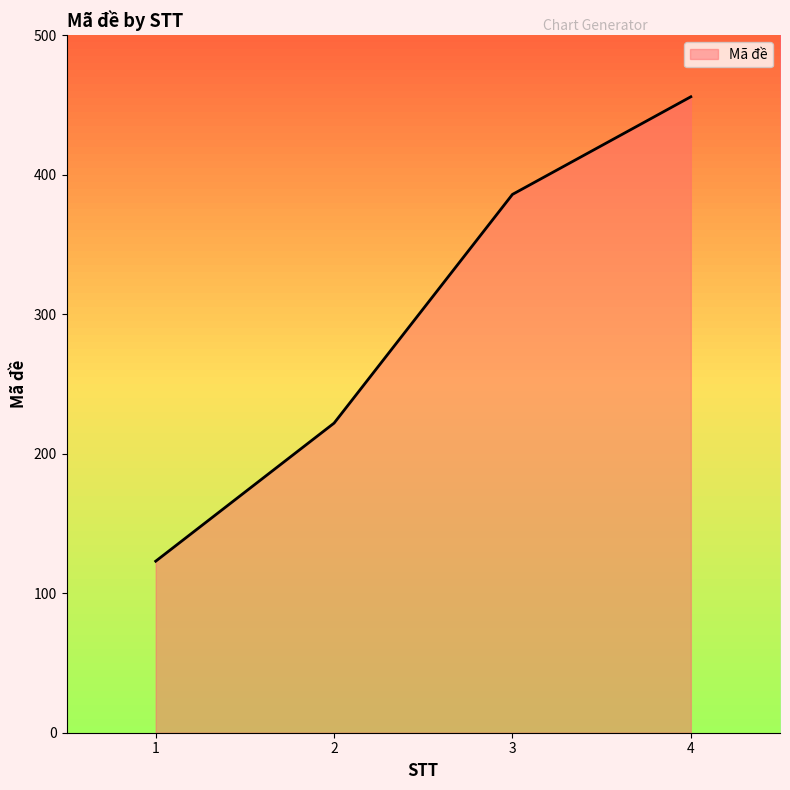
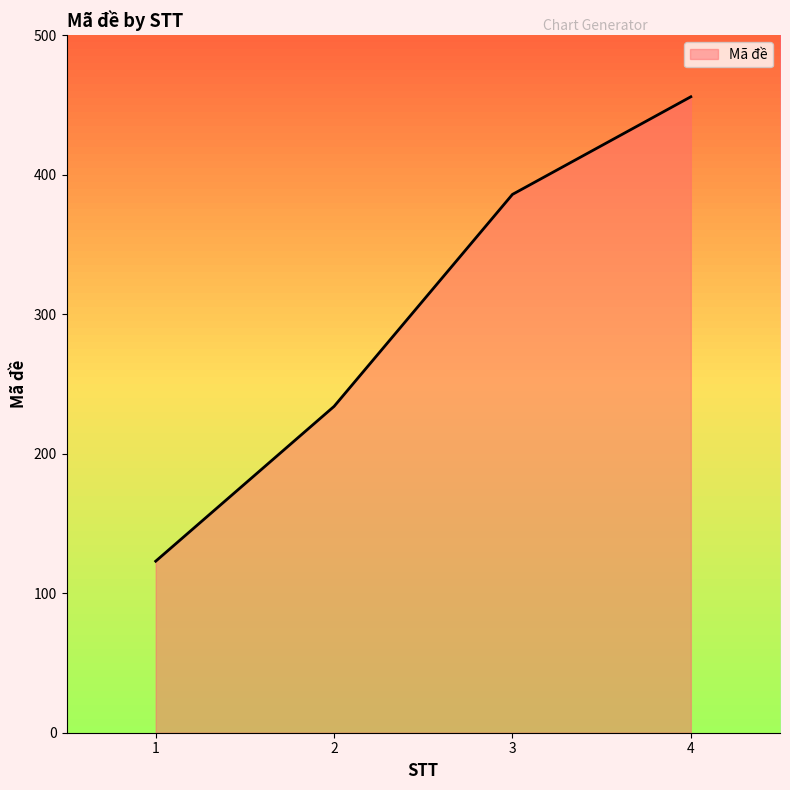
2: 222 -> 234
